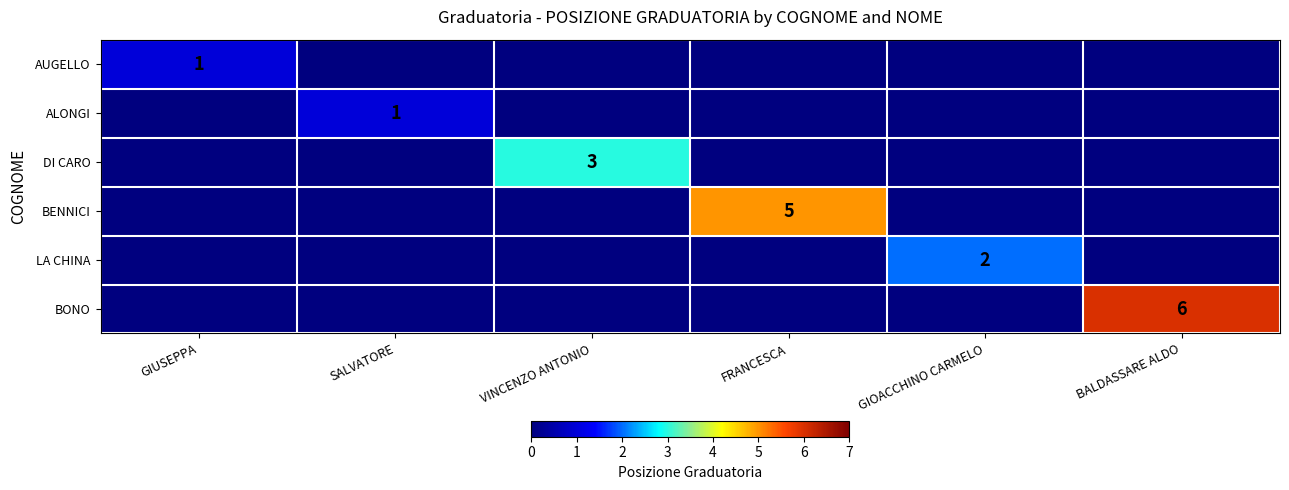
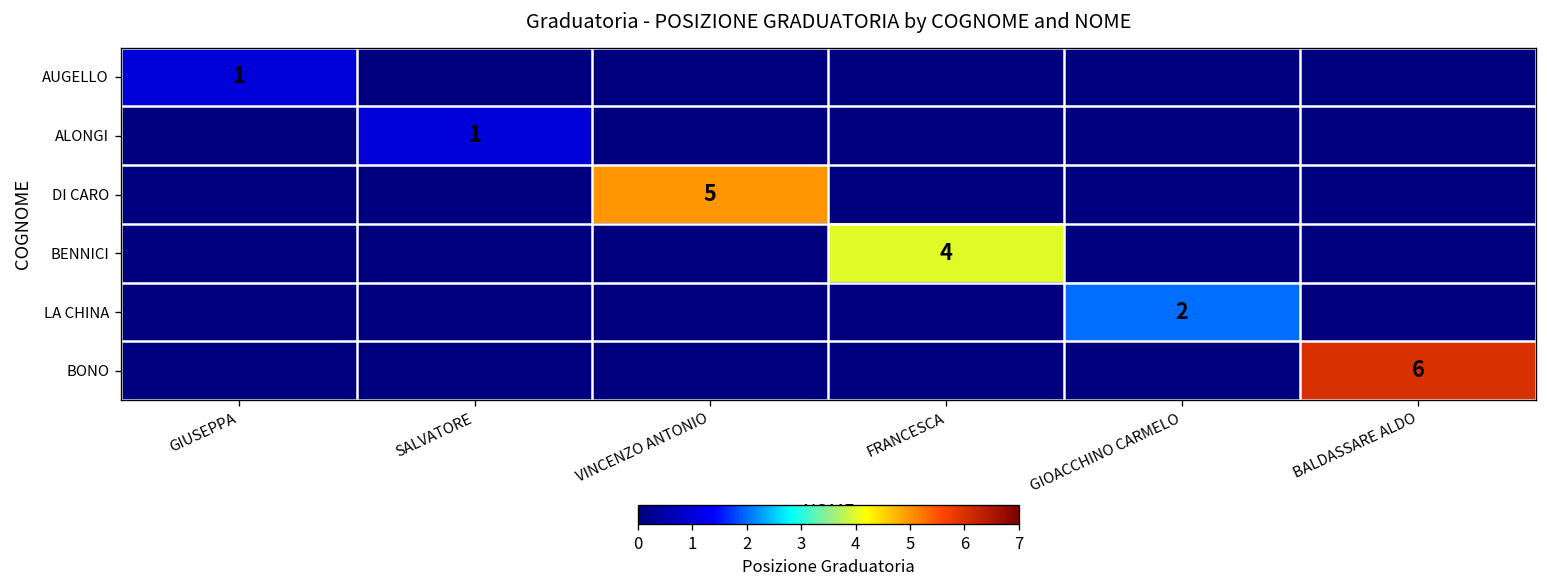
DI CARO, VINCENZO ANTONIO: 3 -> 5
BENNICI, FRANCESCA: 5 -> 4
